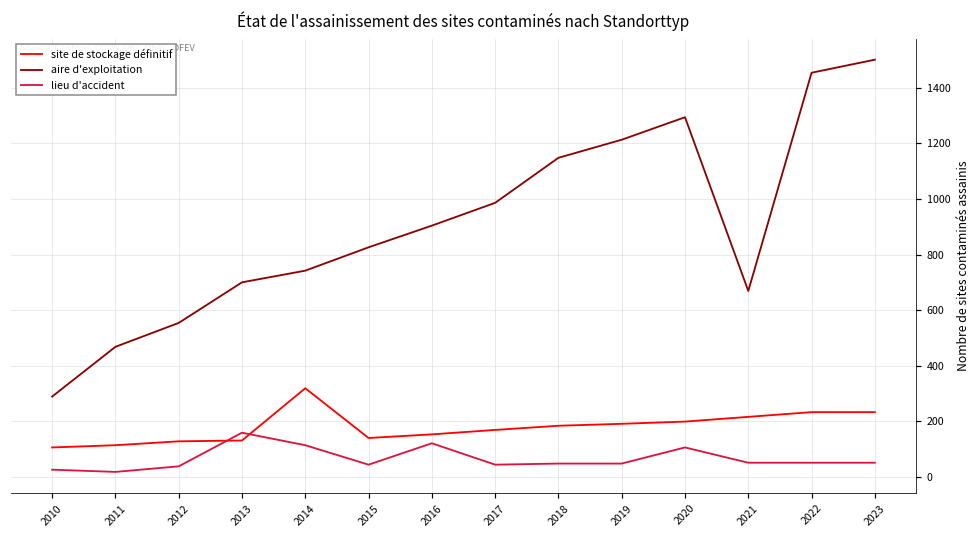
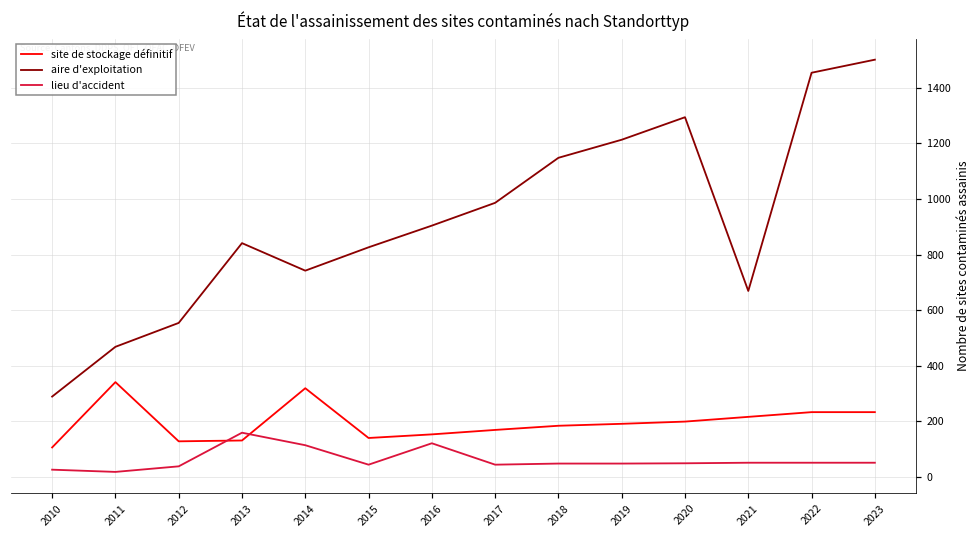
site de stockage définitif, 2011: 110 -> 340
aire d'exploitation, 2013: 700 -> 840
lieu d'accident, 2020: 110 -> 50
